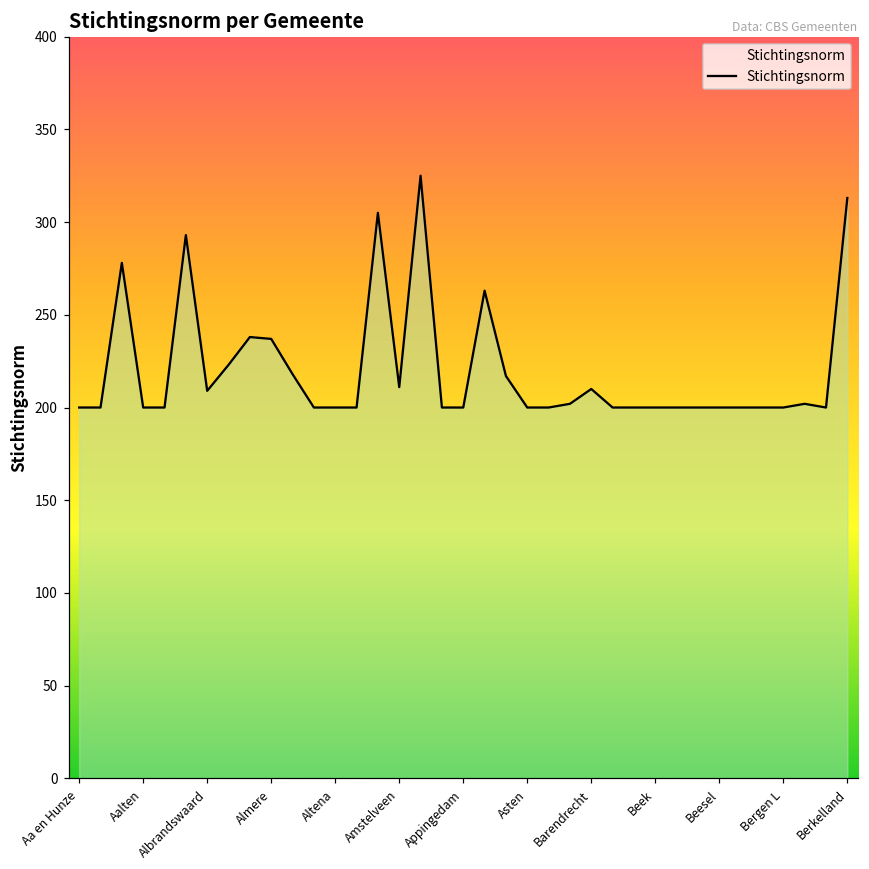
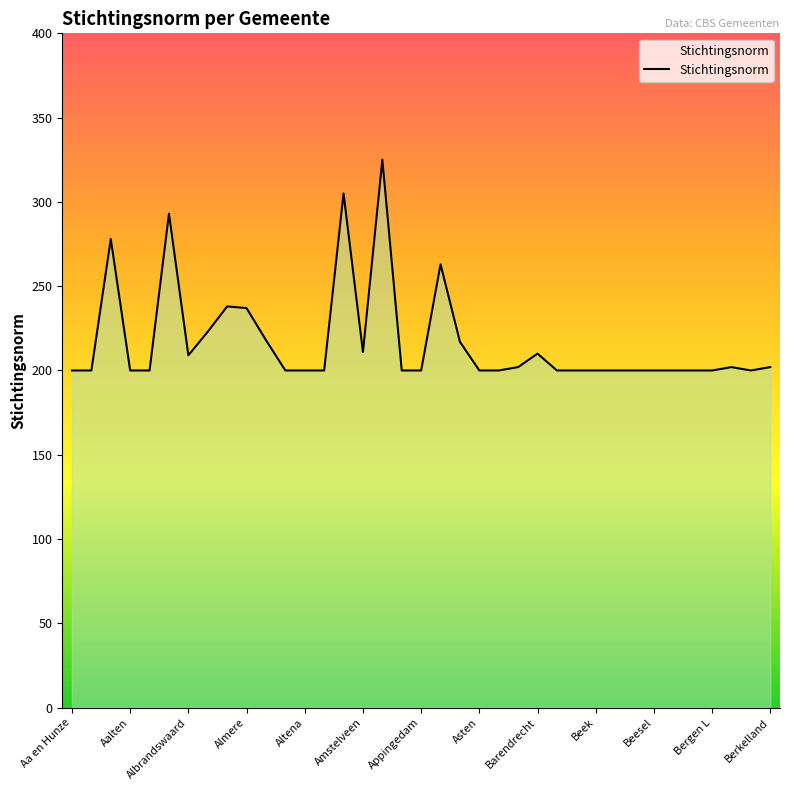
Berkelland: 313 -> 202
